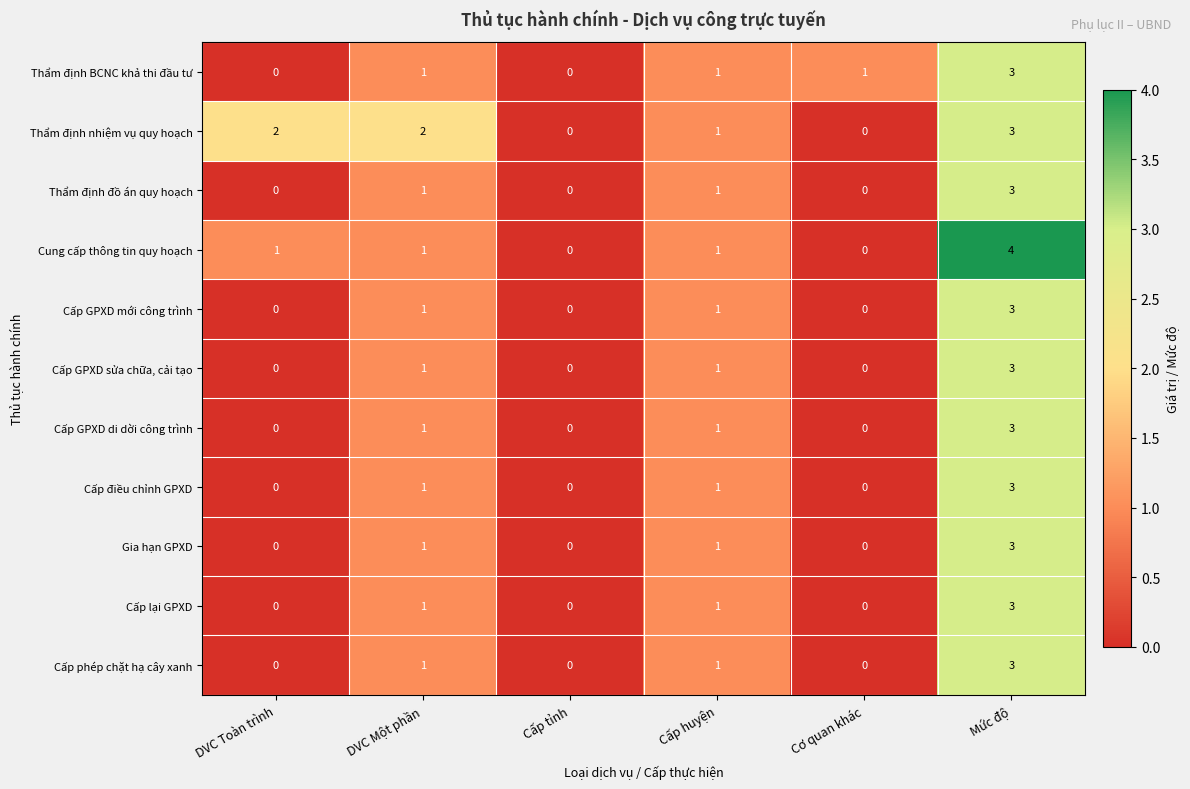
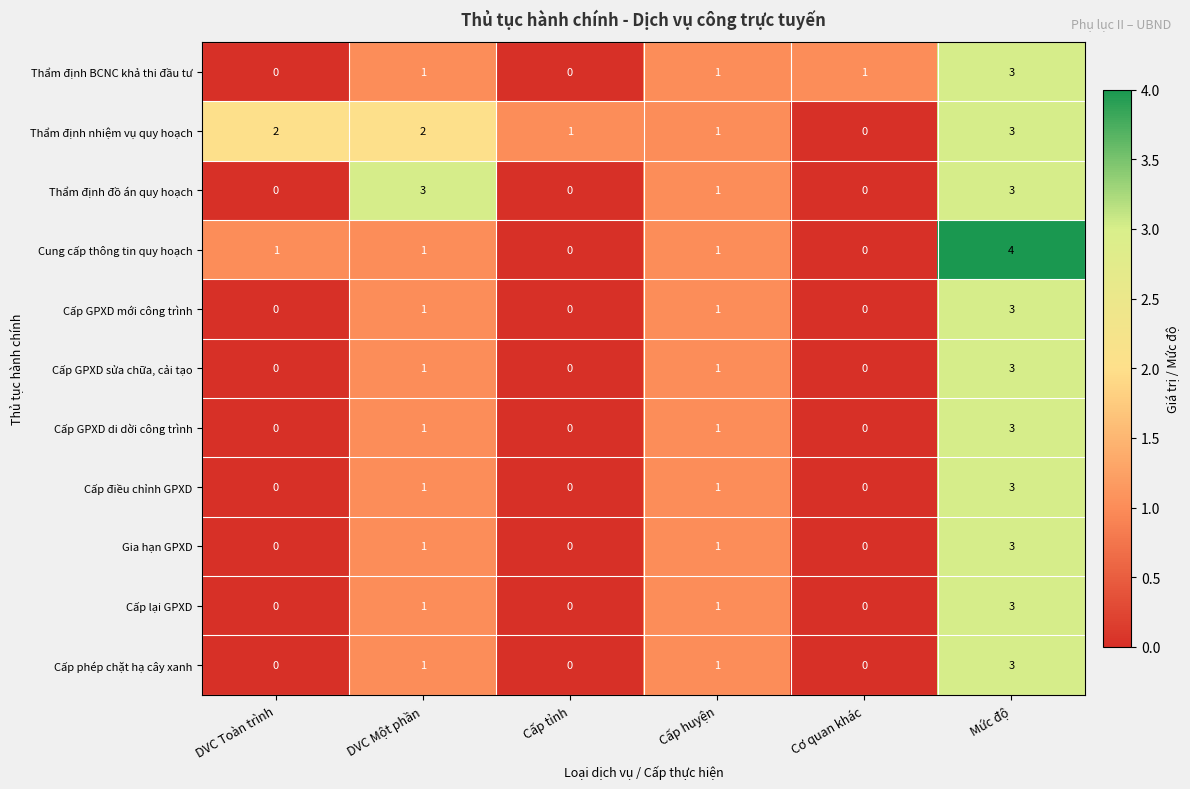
Thẩm định nhiệm vụ quy hoạch, Cấp tỉnh: 0 -> 1
Thẩm định đồ án quy hoạch, DVC Một phần: 1 -> 3
